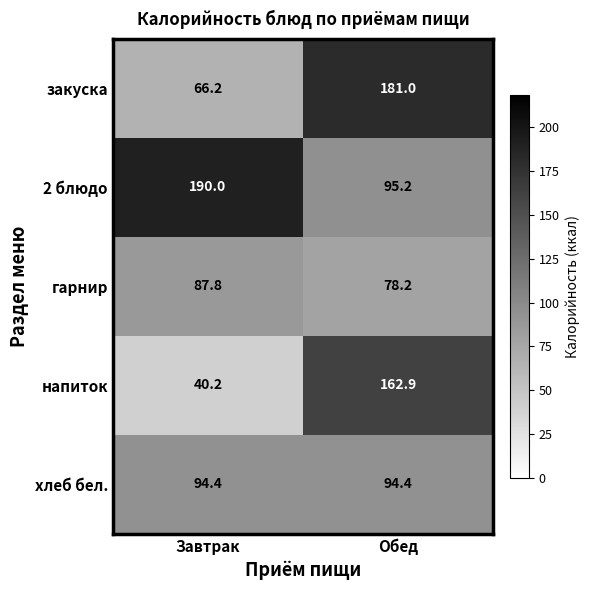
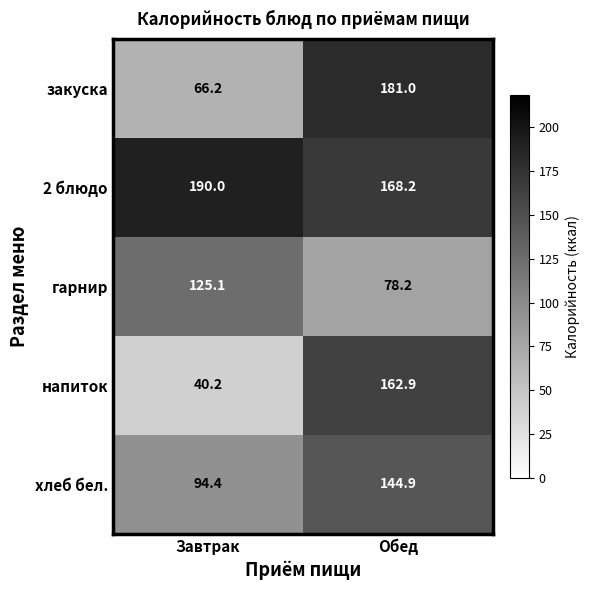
2 блюдо, Обед: 95.2 -> 168.2
гарнир, Завтрак: 87.8 -> 125.1
хлеб бел., Обед: 94.4 -> 144.9
